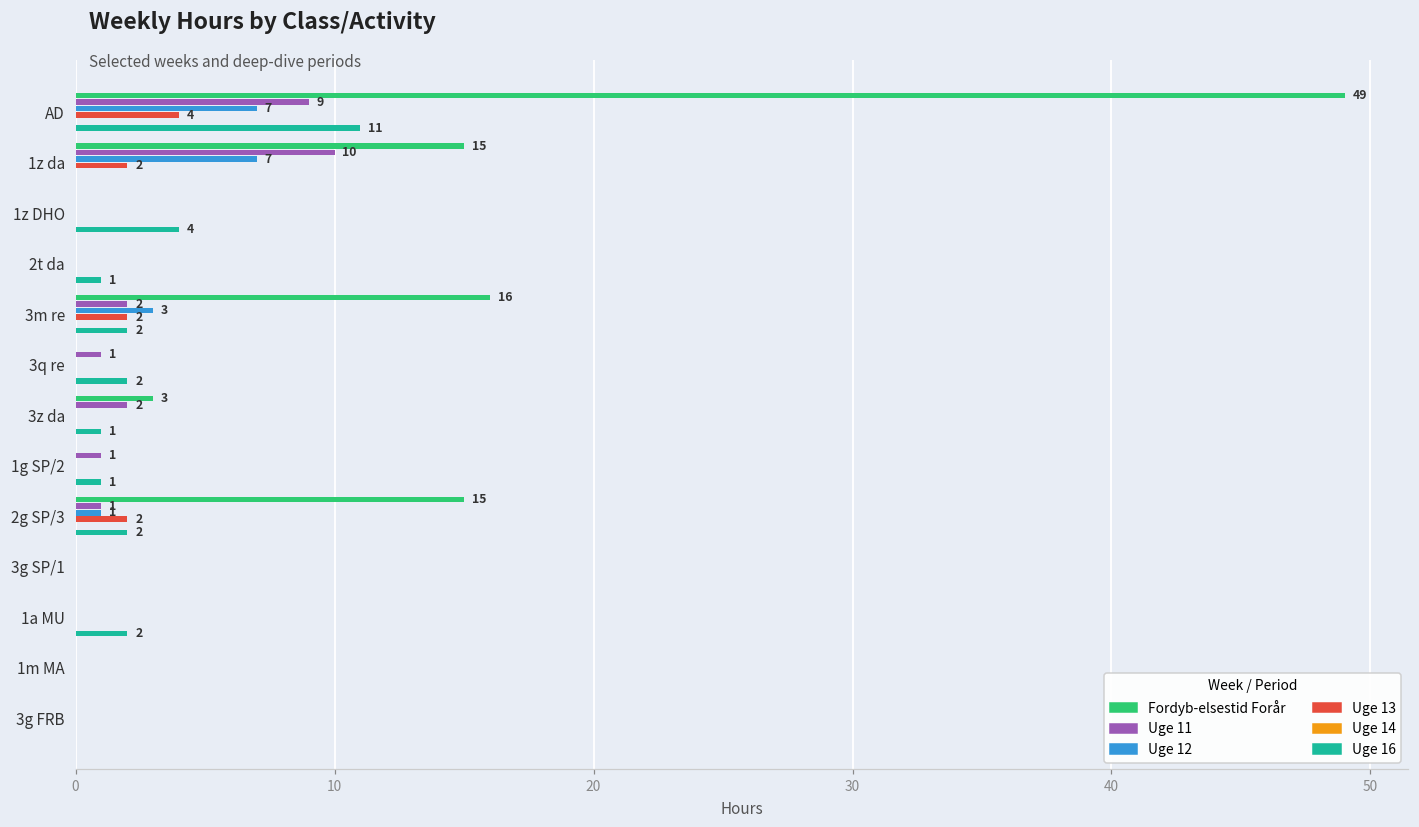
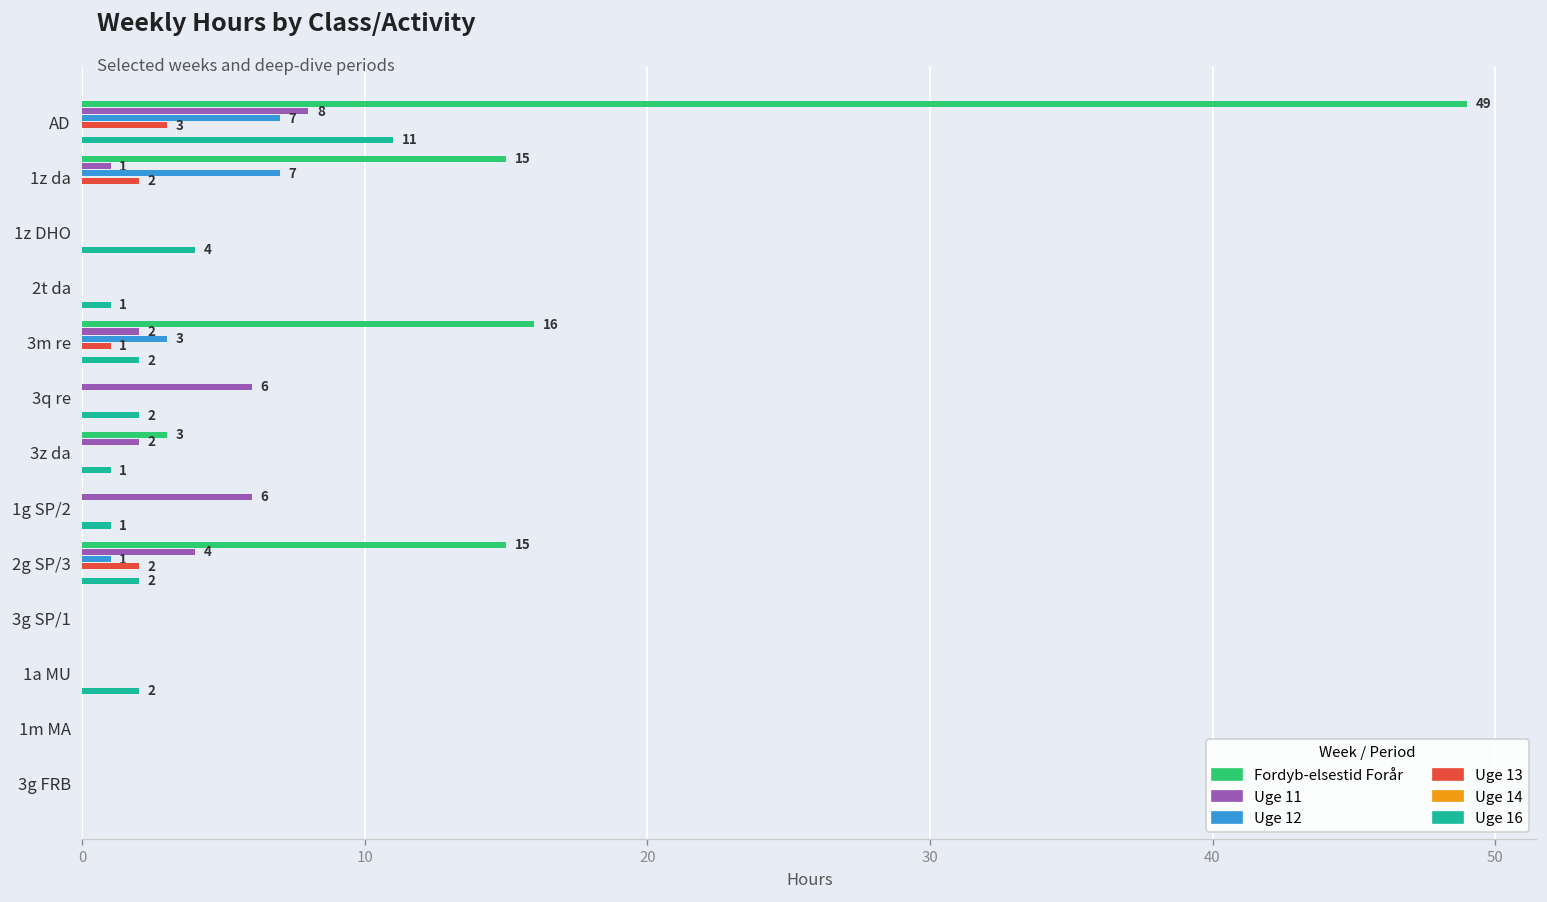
Uge 11, AD: 9 -> 8
Uge 13, AD: 4 -> 3
Uge 11, 1z da: 10 -> 1
Uge 13, 3m re: 2 -> 1
Uge 11, 3q re: 1 -> 6
Uge 11, 1g SP/2: 1 -> 6
Uge 11, 2g SP/3: 1 -> 4
